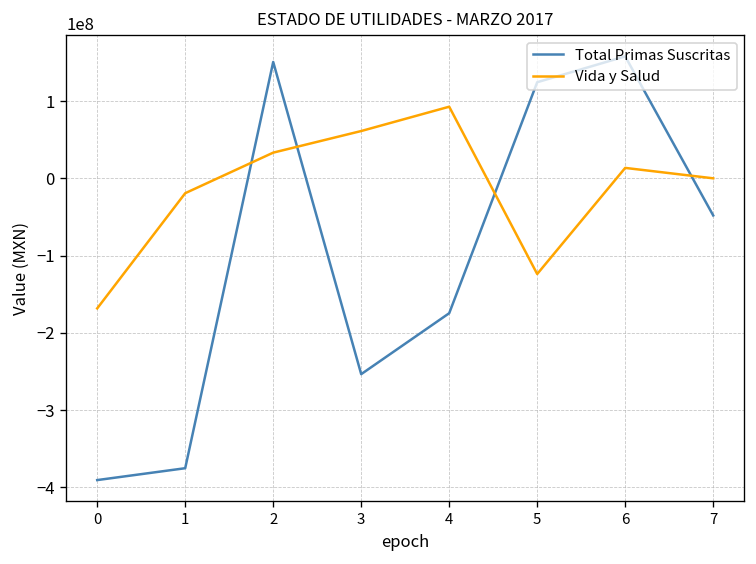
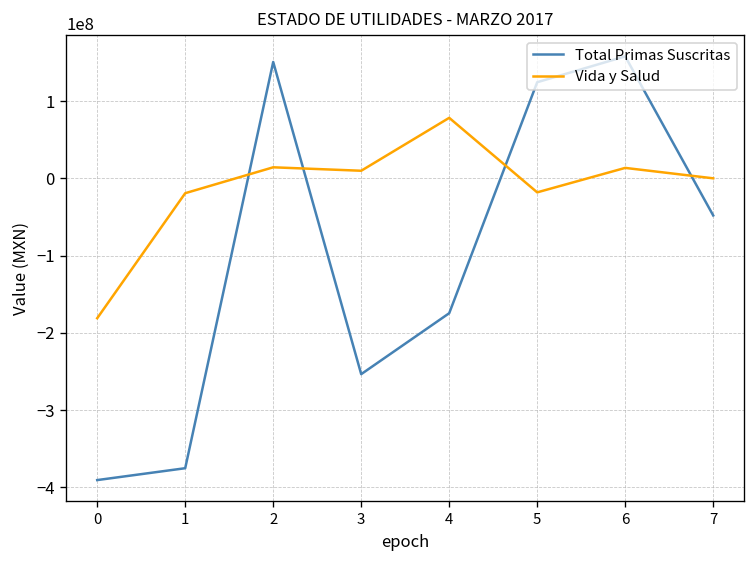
Vida y Salud, 0: -170000000 -> -180000000
Vida y Salud, 2: 30000000 -> 10000000
Vida y Salud, 3: 60000000 -> 10000000
Vida y Salud, 4: 90000000 -> 80000000
Vida y Salud, 5: -120000000 -> -20000000
